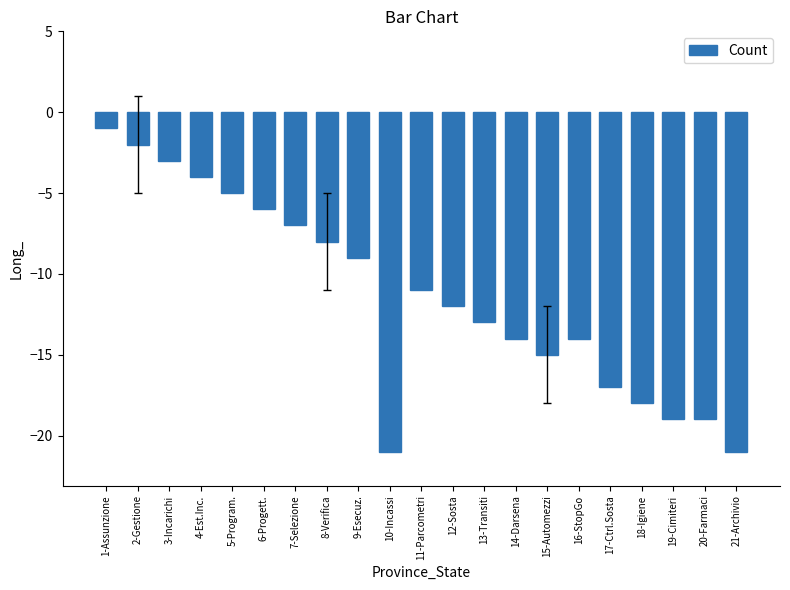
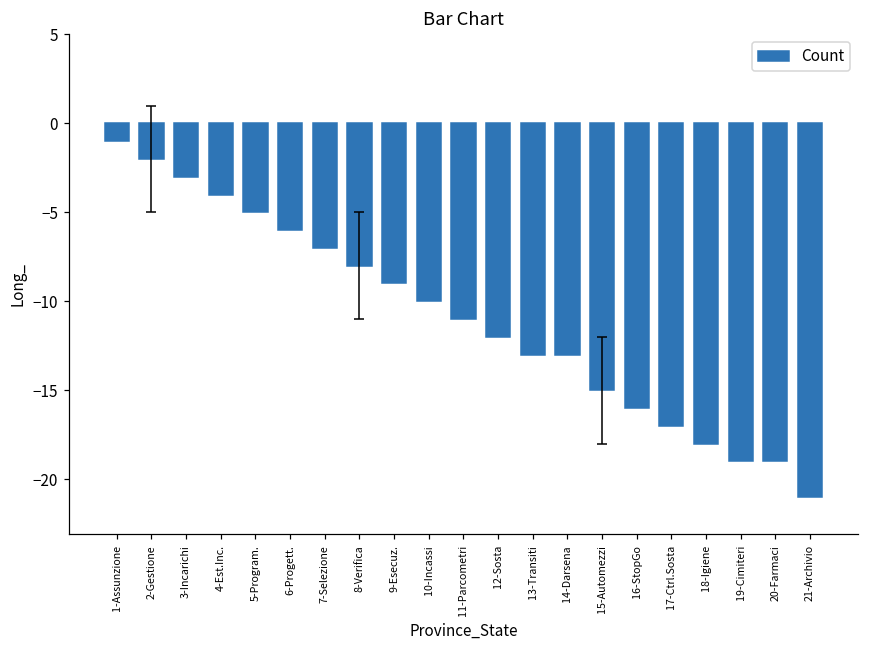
Count, 10-Incassi: -21 -> -10
Count, 14-Darsena: -14 -> -13
Count, 16-StopGo: -14 -> -16
